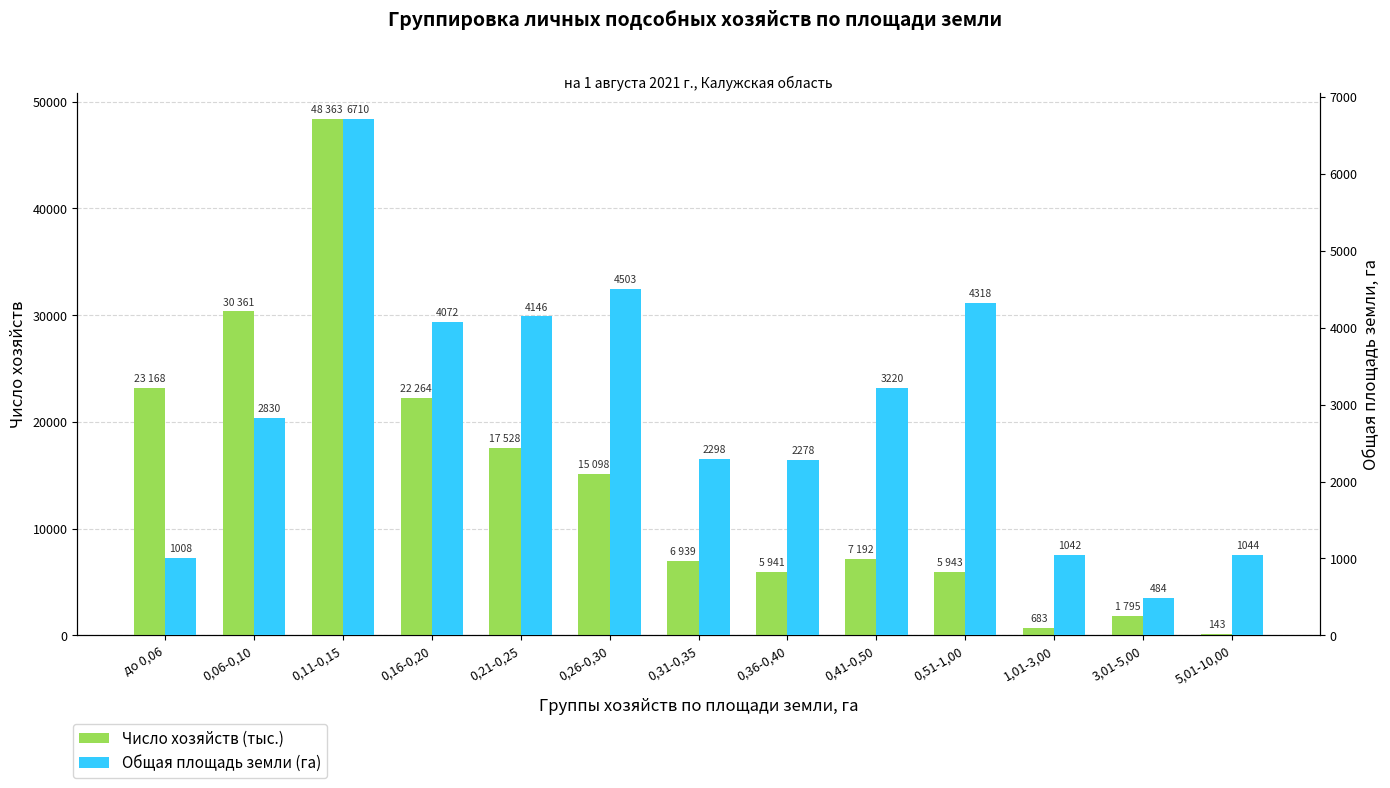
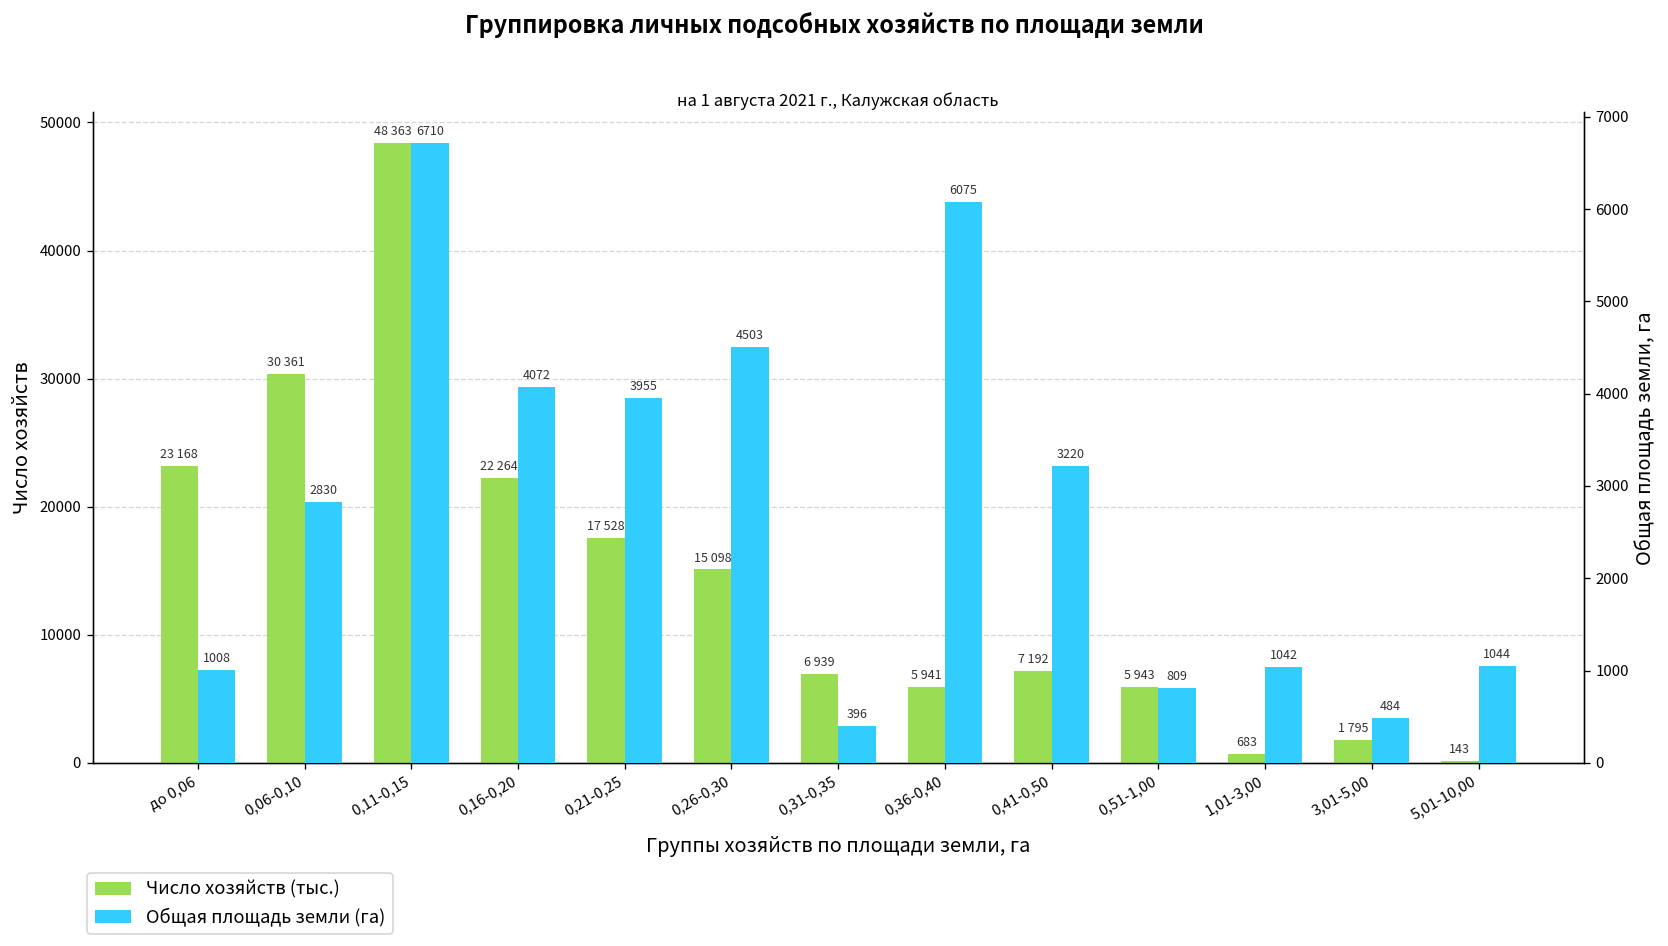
Общая площадь земли (га), 0,21-0,25: 4146 -> 3955
Общая площадь земли (га), 0,31-0,35: 2298 -> 396
Общая площадь земли (га), 0,36-0,40: 2278 -> 6075
Общая площадь земли (га), 0,51-1,00: 4318 -> 809
